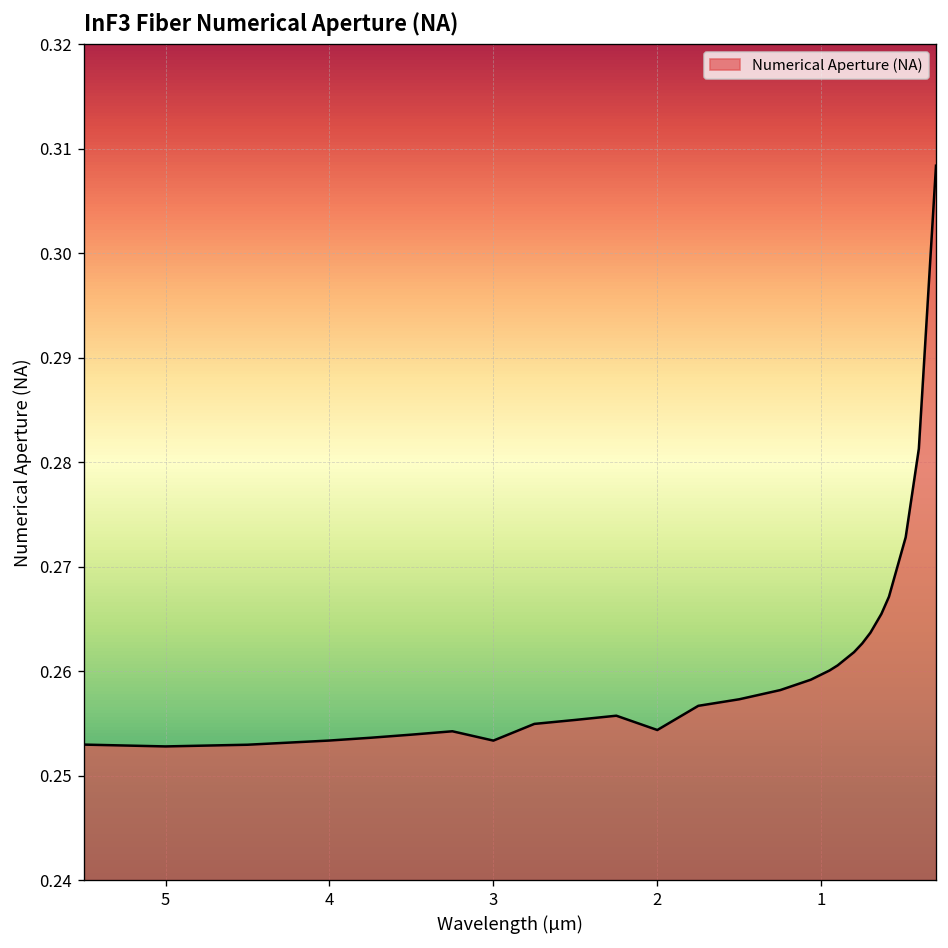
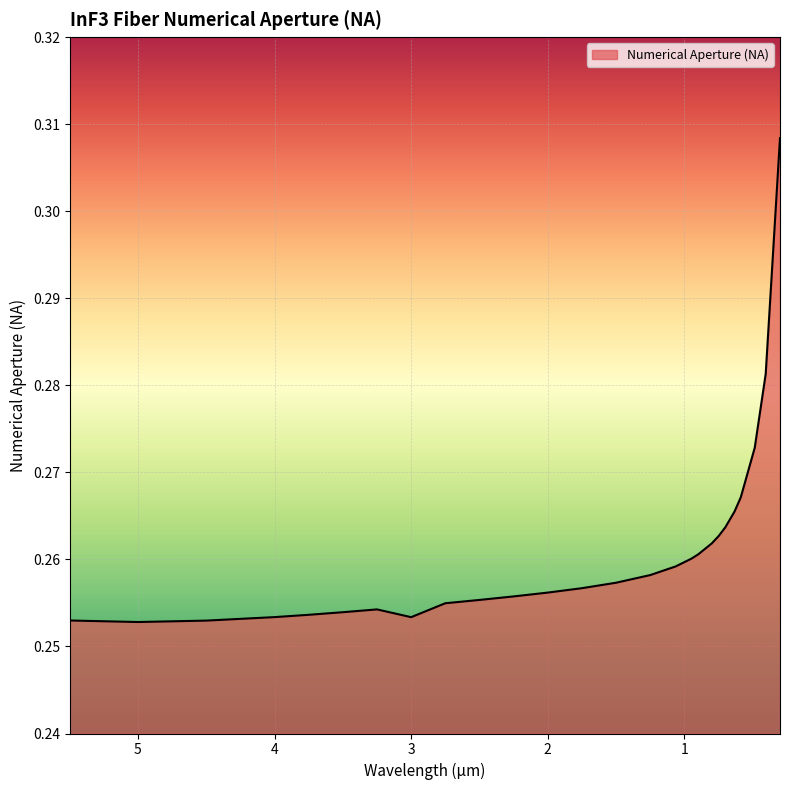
2: 0.254 -> 0.256
